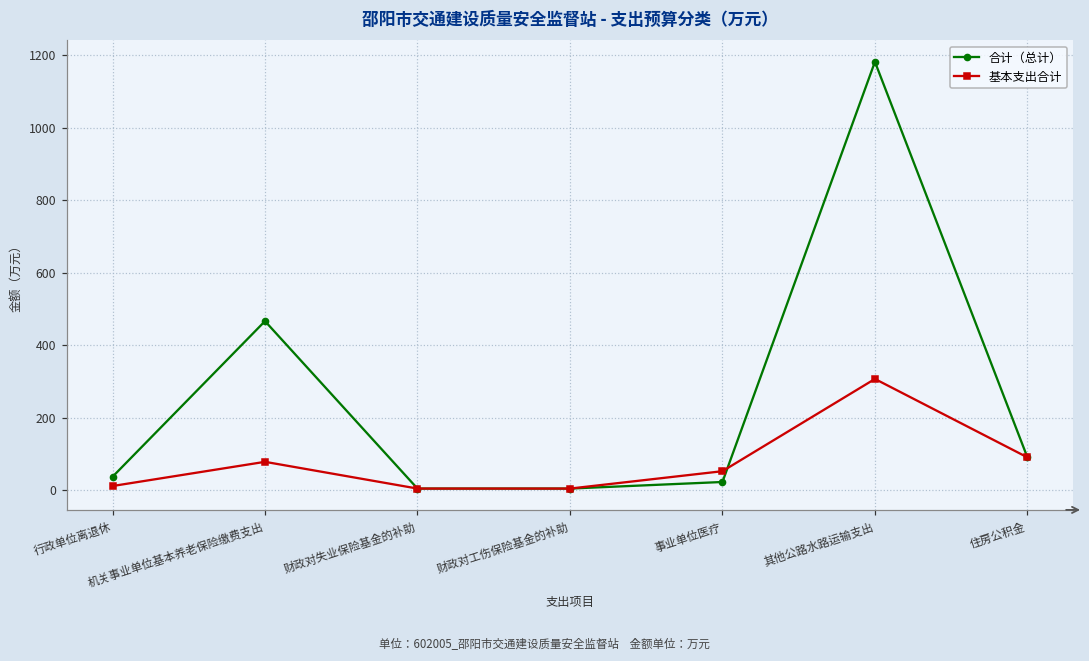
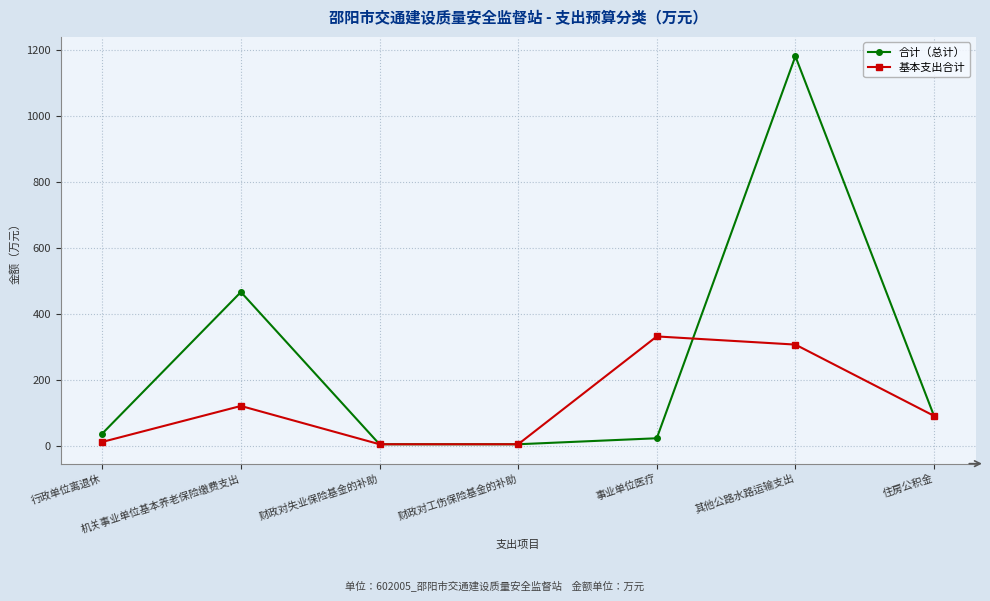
基本支出合计, 机关事业单位基本养老保险缴费支出: 80 -> 120
基本支出合计, 事业单位医疗: 50 -> 330
